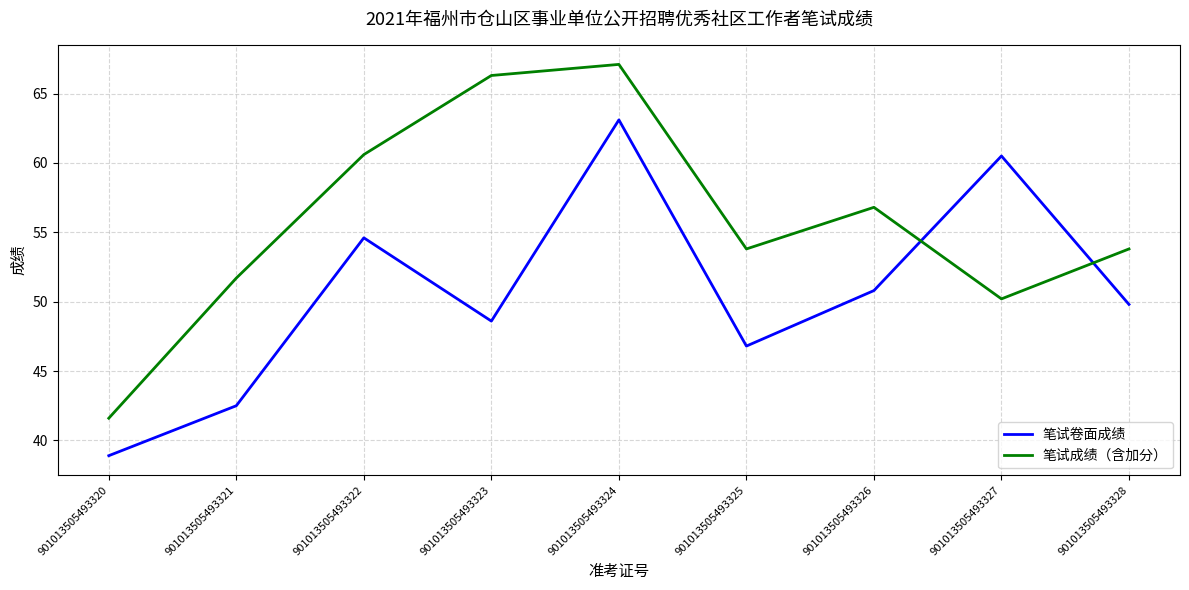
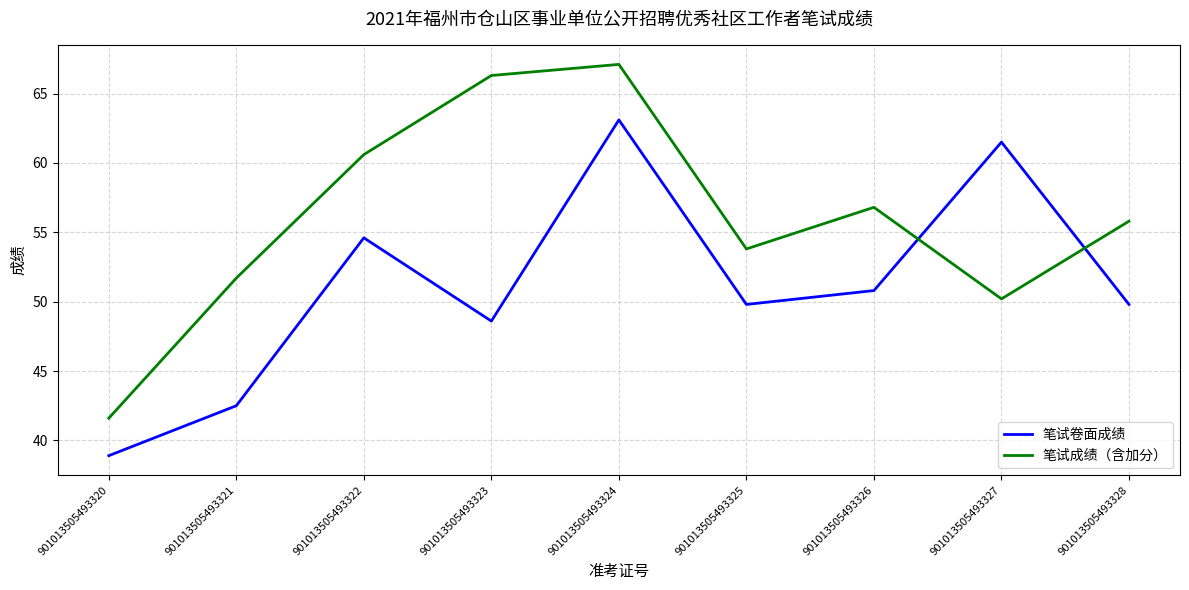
笔试卷面成绩, 901013505493325: 46.8 -> 49.8
笔试卷面成绩, 901013505493327: 60.5 -> 61.5
笔试成绩（含加分）, 901013505493328: 53.8 -> 55.8
